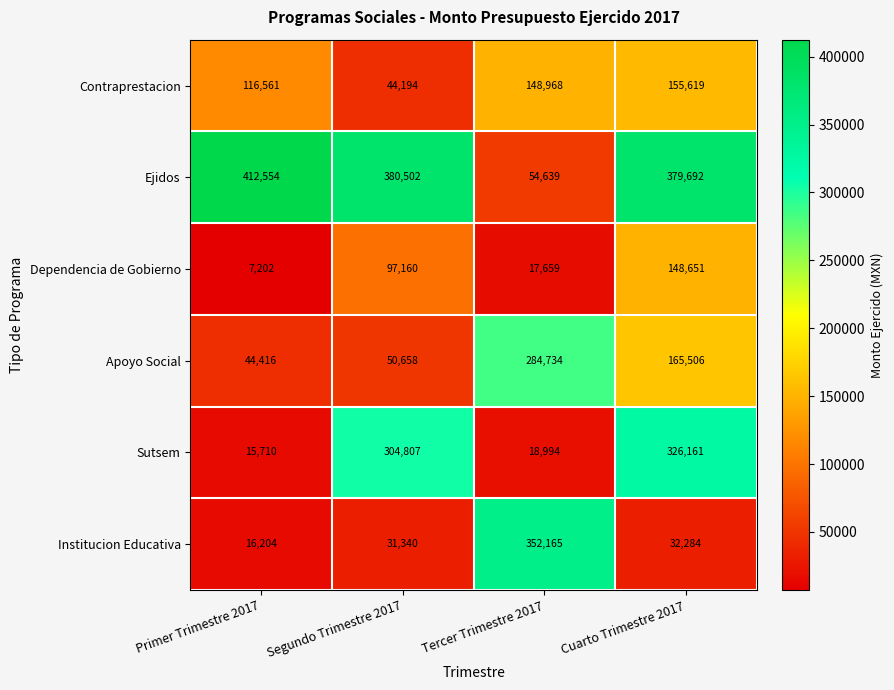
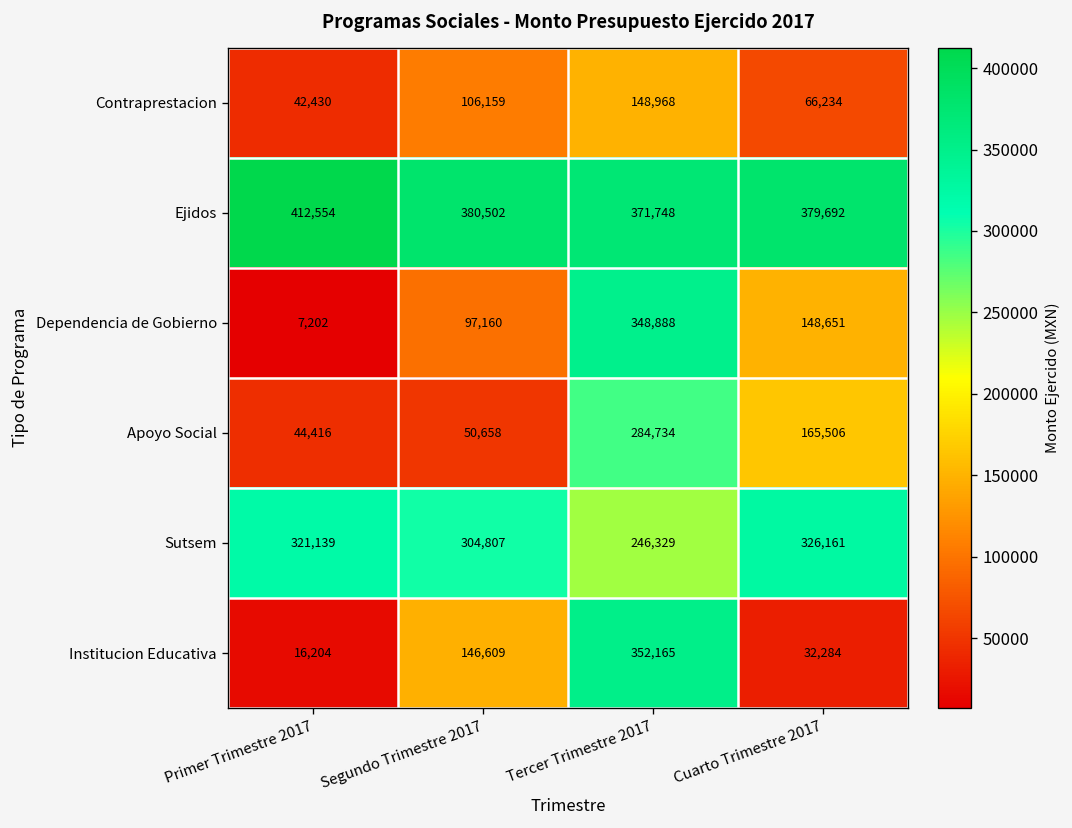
Contraprestacion, Primer Trimestre 2017: 116,561 -> 42,430
Contraprestacion, Segundo Trimestre 2017: 44,194 -> 106,159
Contraprestacion, Cuarto Trimestre 2017: 155,619 -> 66,234
Ejidos, Tercer Trimestre 2017: 54,639 -> 371,748
Dependencia de Gobierno, Tercer Trimestre 2017: 17,659 -> 348,888
Sutsem, Primer Trimestre 2017: 15,710 -> 321,139
Sutsem, Tercer Trimestre 2017: 18,994 -> 246,329
Institucion Educativa, Segundo Trimestre 2017: 31,340 -> 146,609
